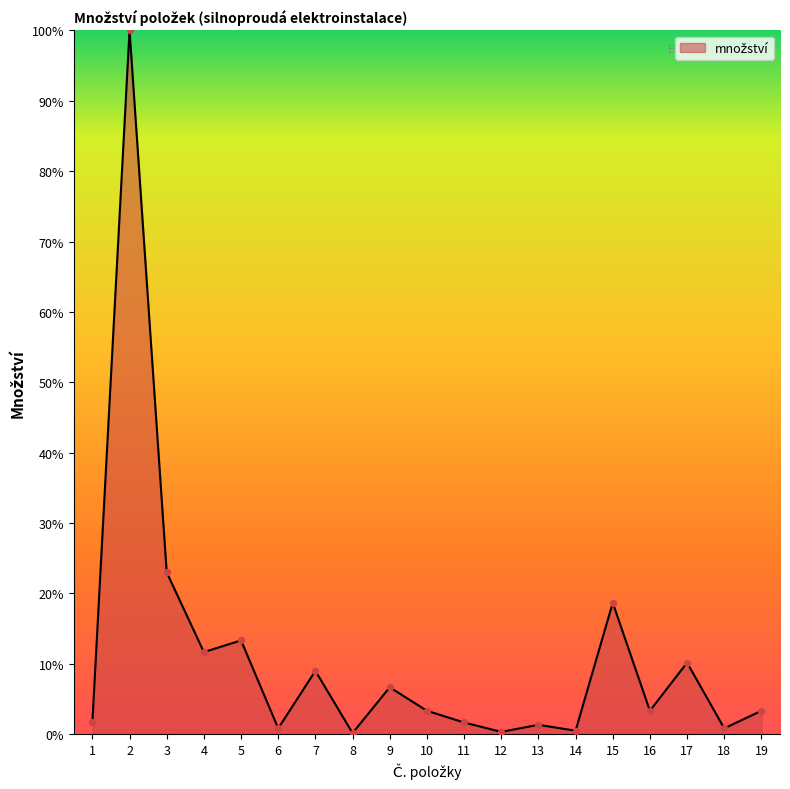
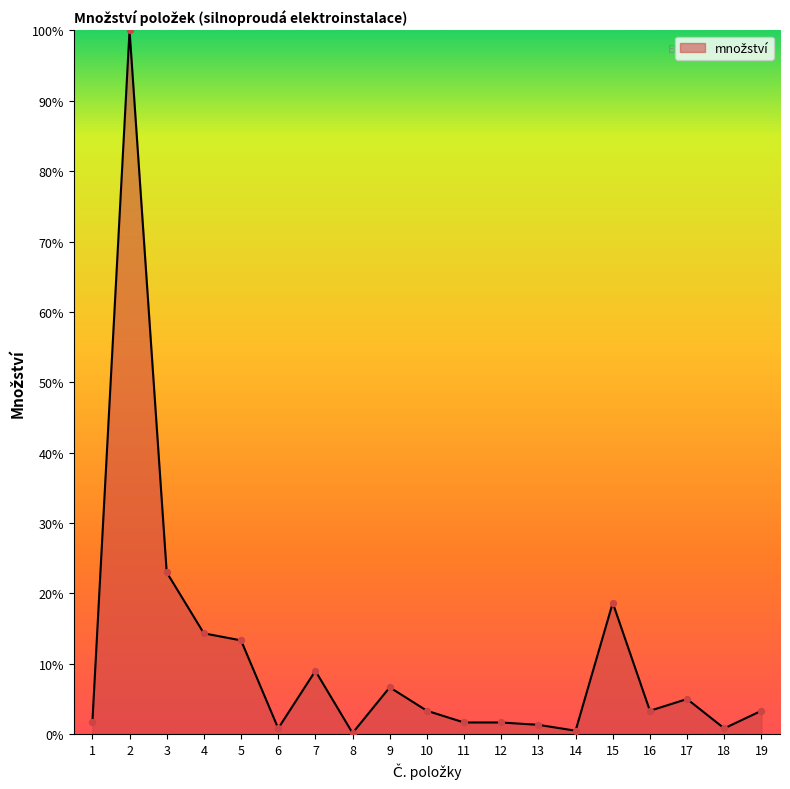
4: 12% -> 14%
12: 0% -> 2%
17: 10% -> 5%
